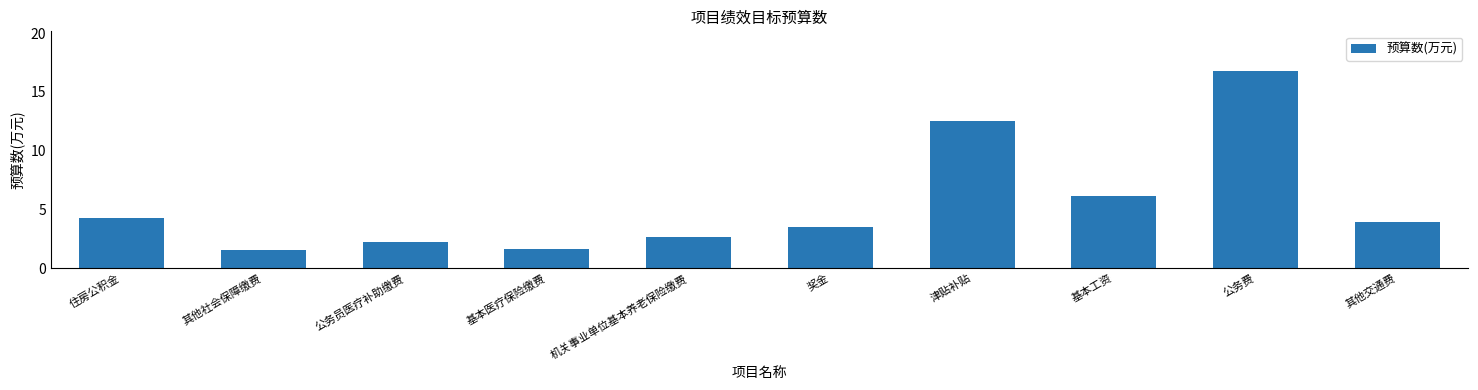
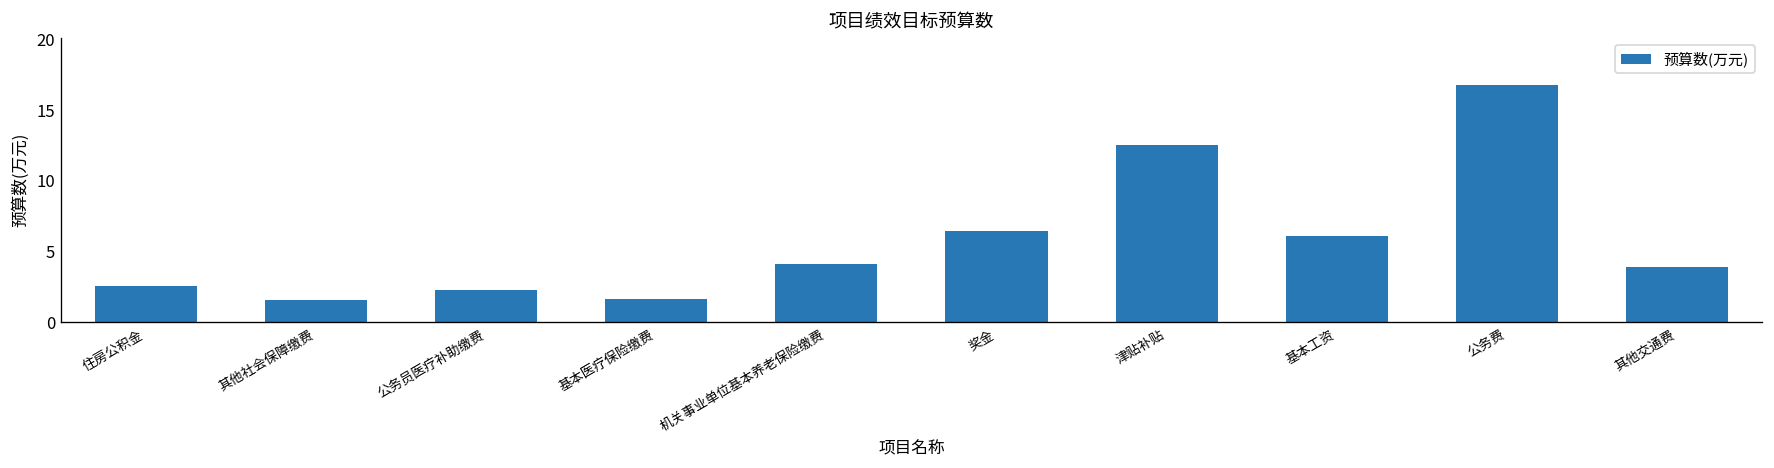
住房公积金: 4.3 -> 2.6
机关事业单位基本养老保险缴费: 2.7 -> 4.1
奖金: 3.5 -> 6.4
